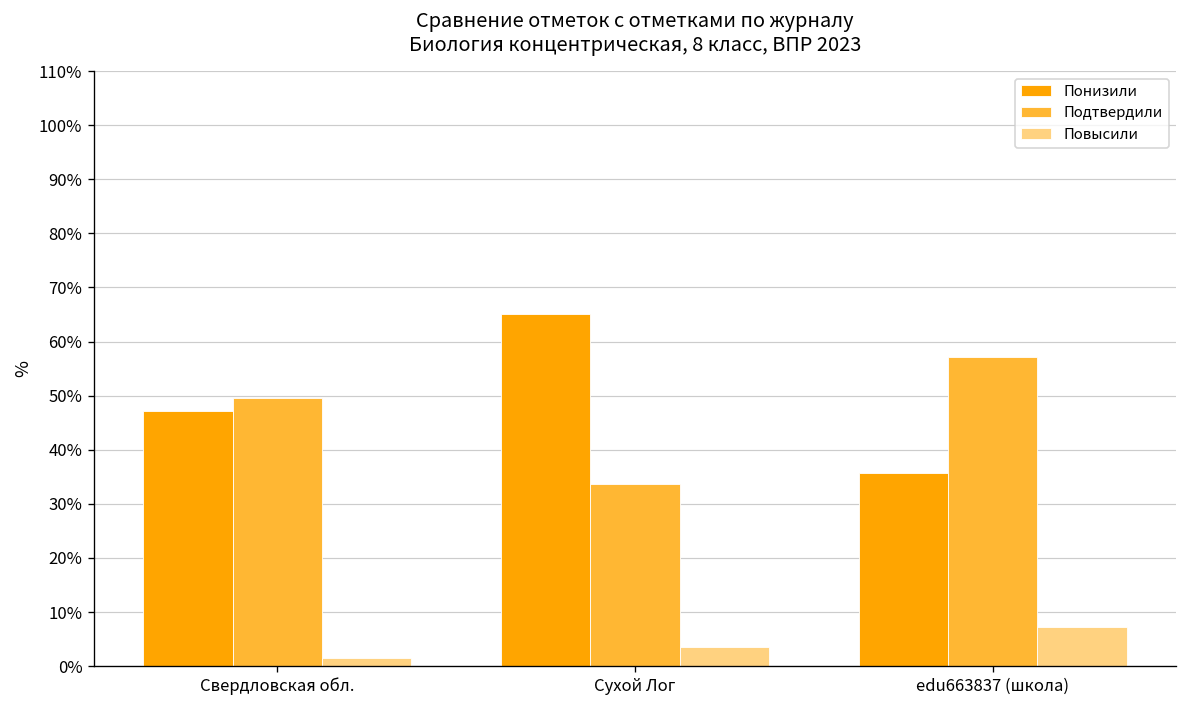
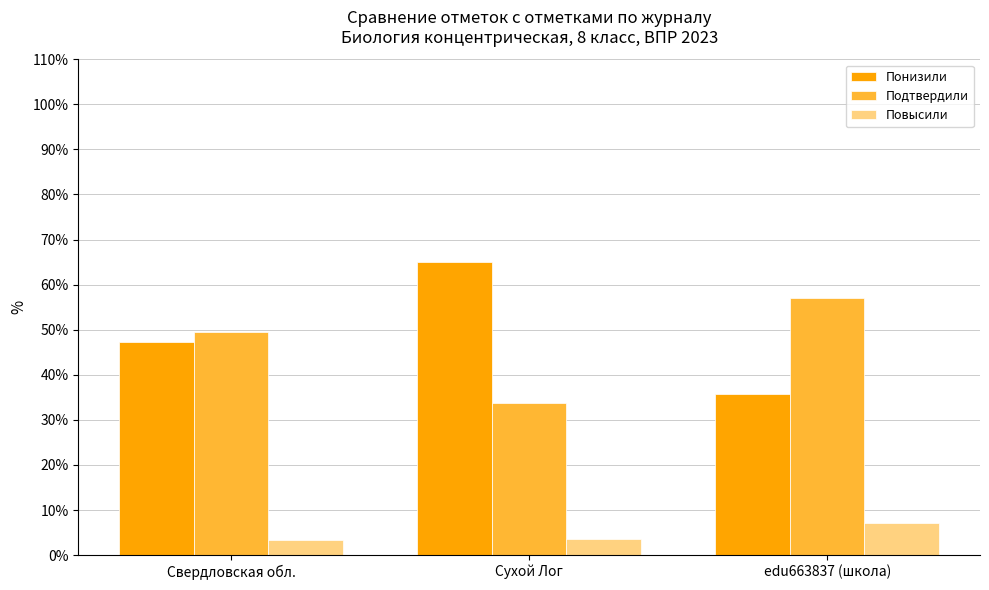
Повысили, Свердловская обл.: 1% -> 3%
